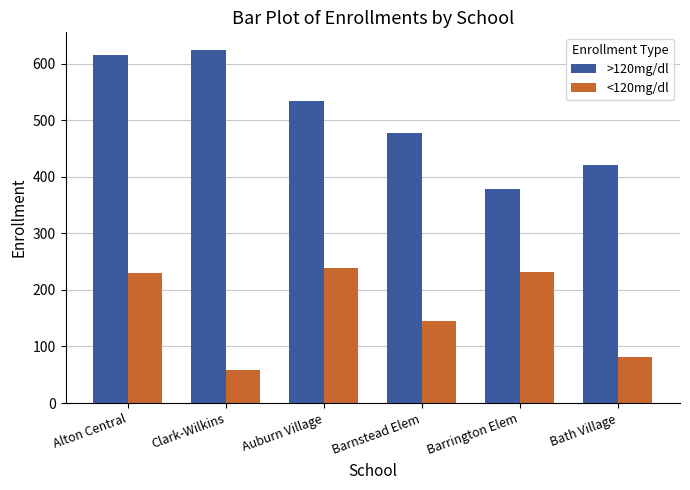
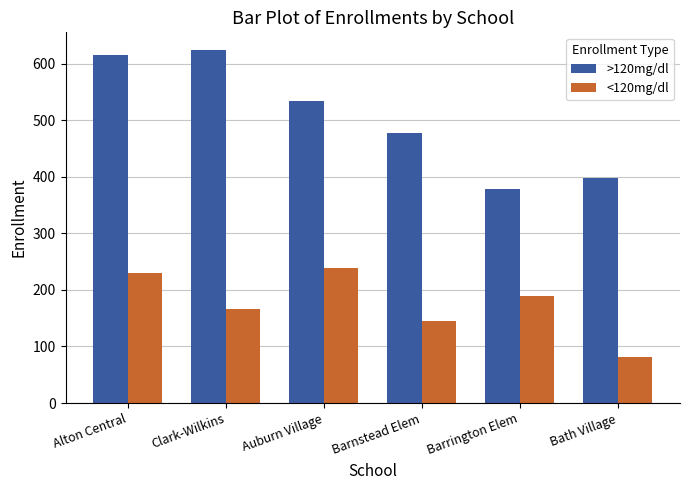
<120mg/dl, Clark-Wilkins: 60 -> 170
<120mg/dl, Barrington Elem: 230 -> 190
>120mg/dl, Bath Village: 420 -> 400
